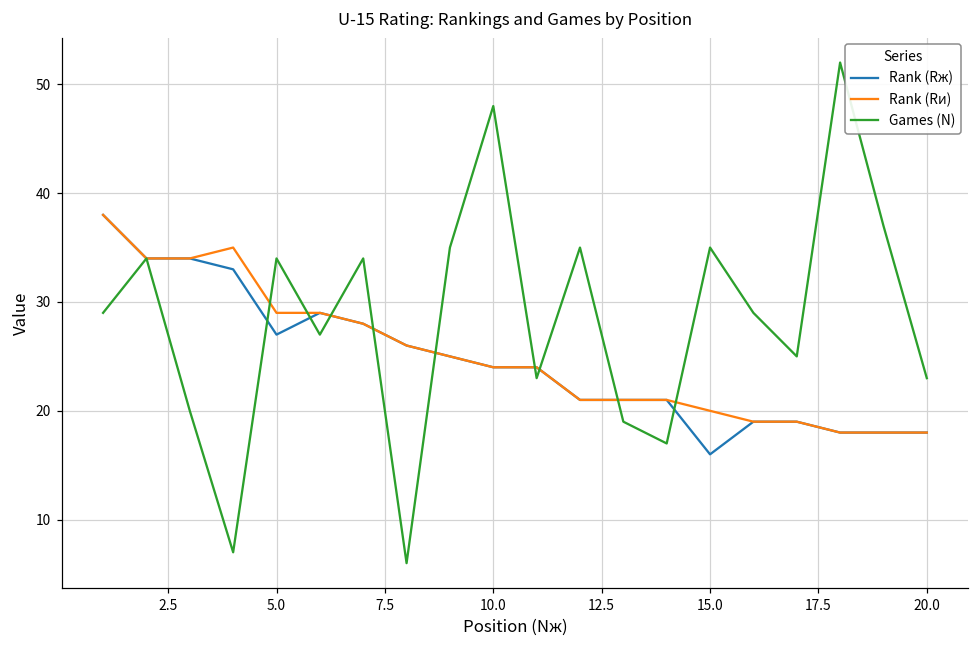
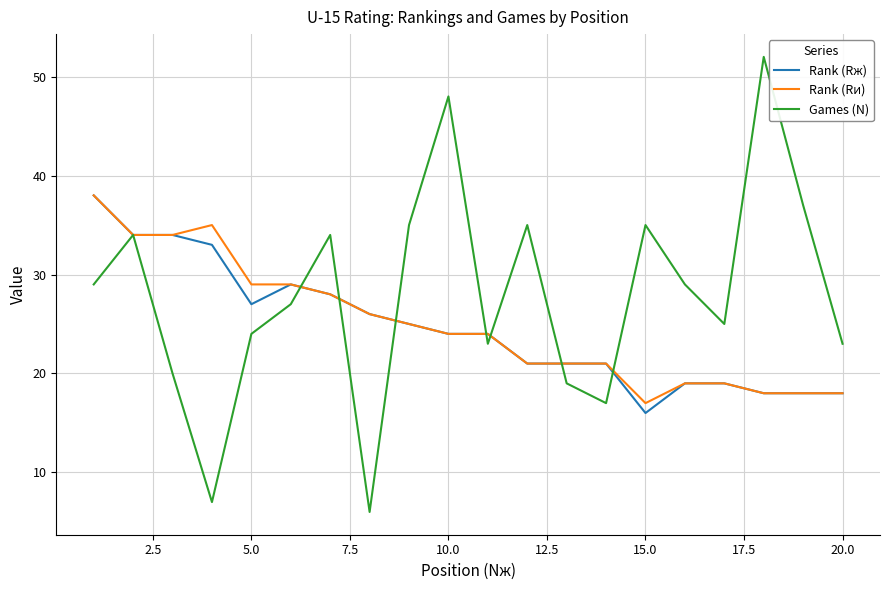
Games (N), 5.0: 34 -> 24
Rank (Rи), 15.0: 20 -> 17
